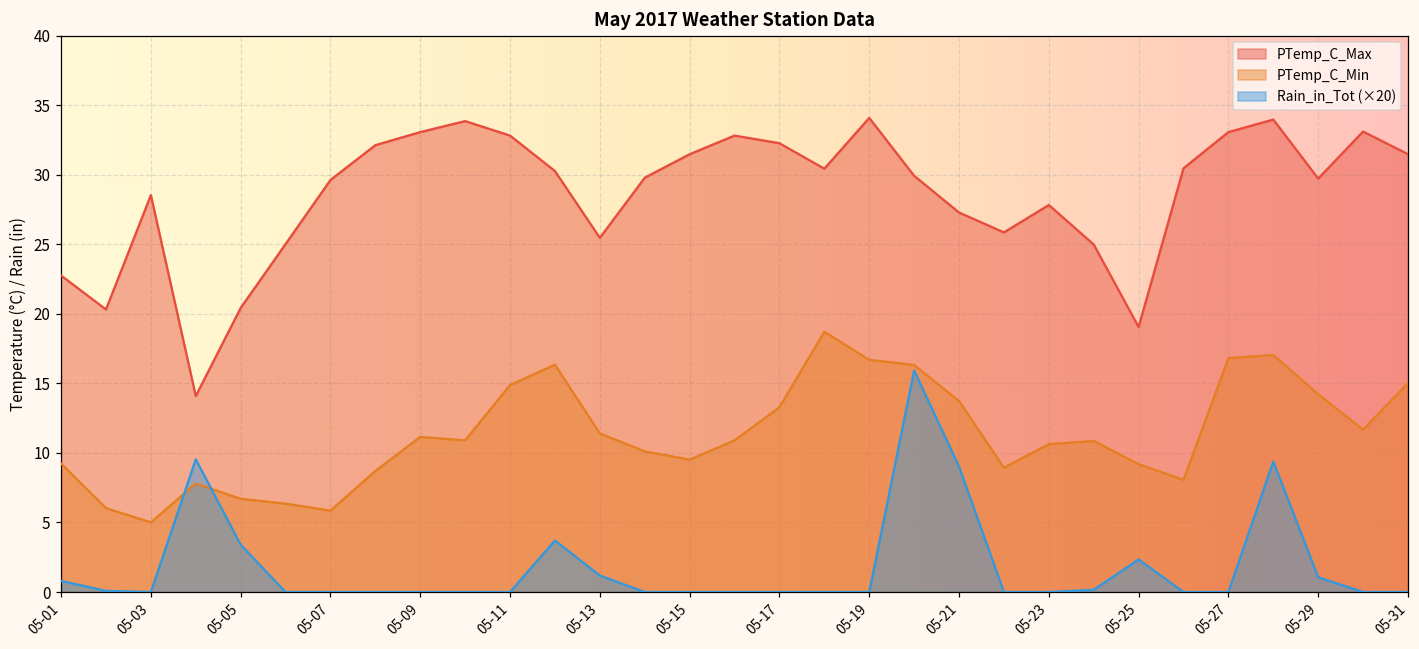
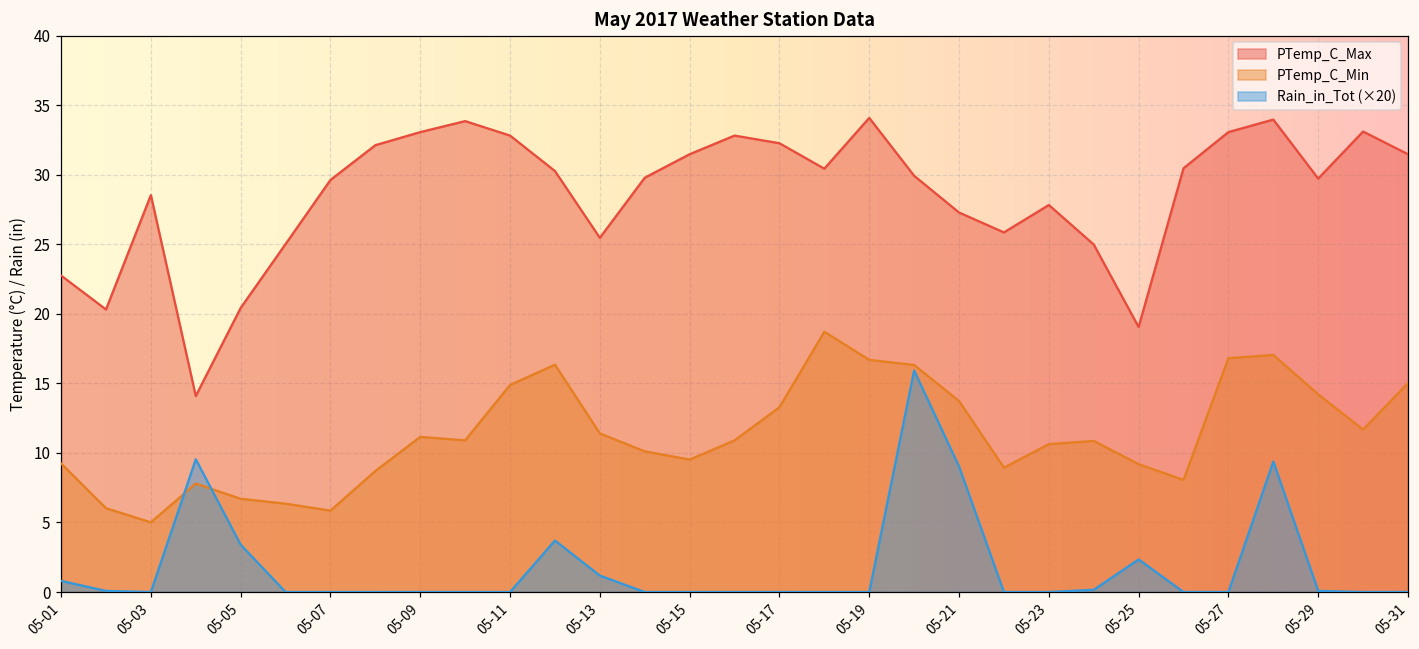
Rain_in_Tot (×20), 05-29: 1.1 -> 0.1
